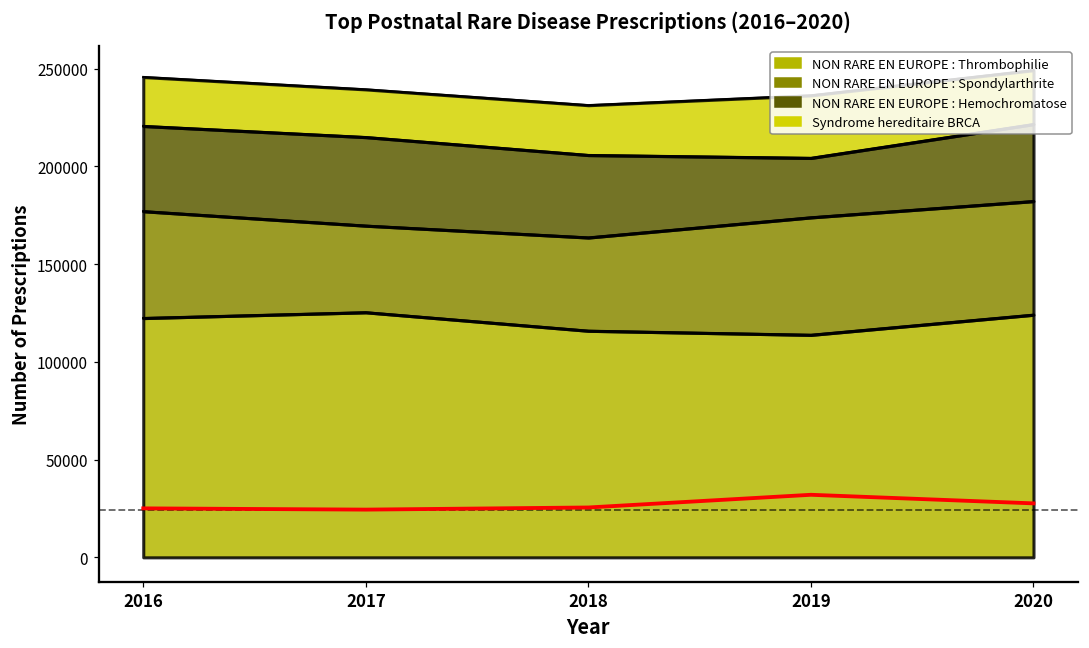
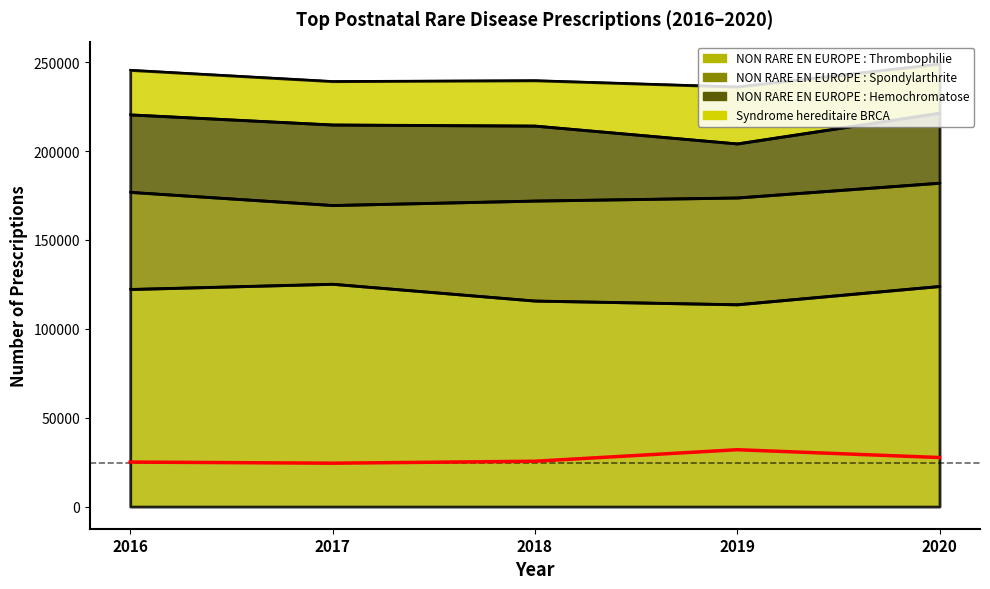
NON RARE EN EUROPE : Spondylarthrite, 2018: 48000 -> 56000
